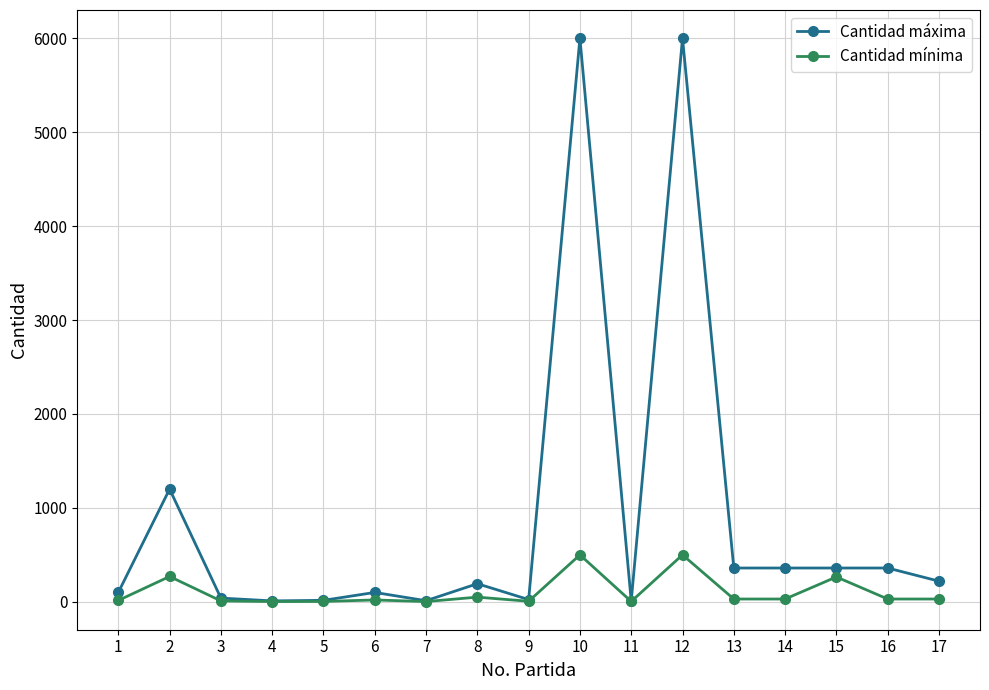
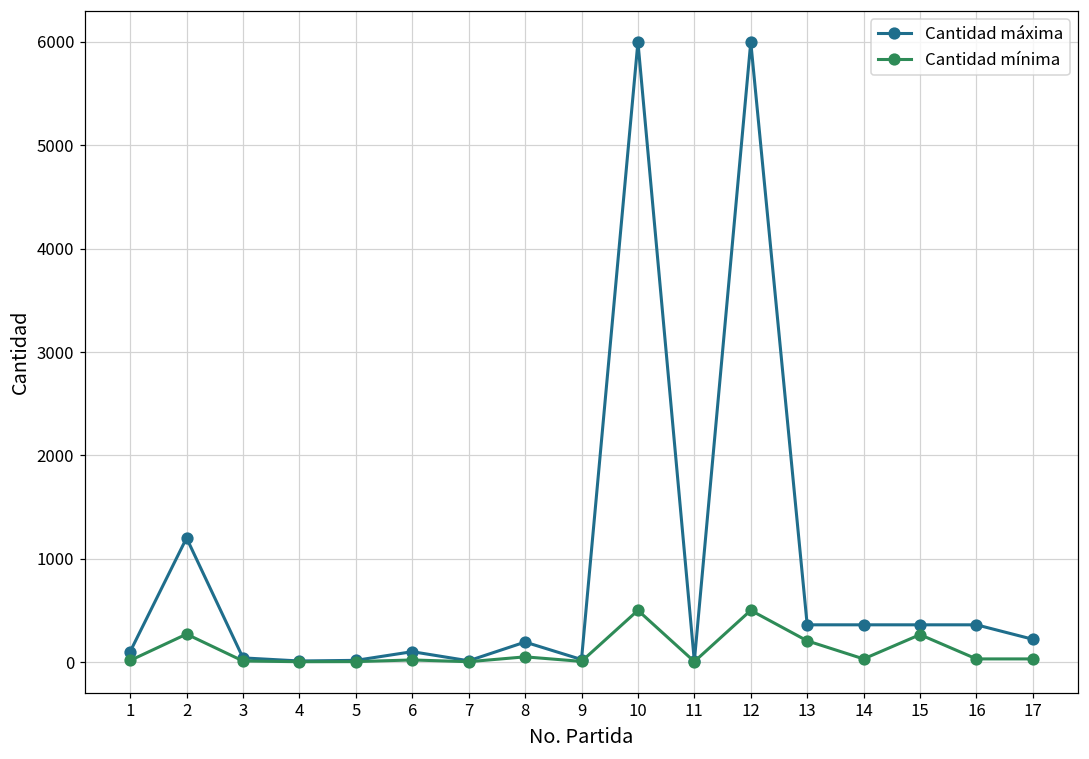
Cantidad mínima, 13: 0 -> 200
